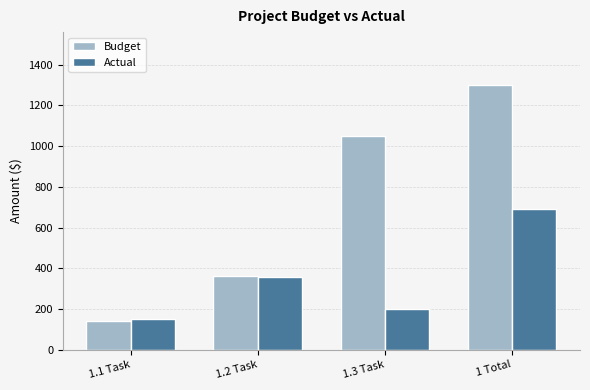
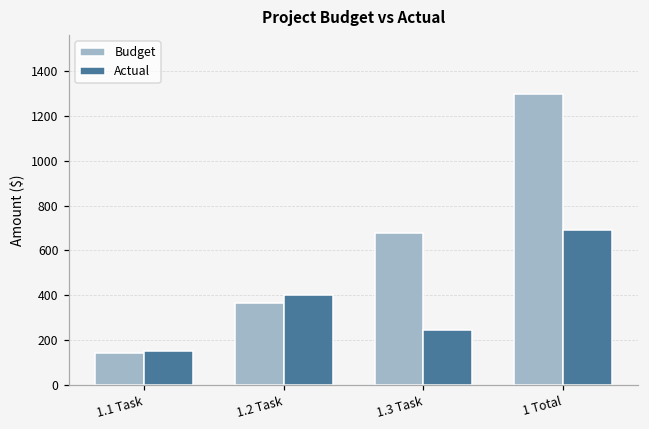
Actual, 1.2 Task: 360 -> 400
Budget, 1.3 Task: 1050 -> 680
Actual, 1.3 Task: 200 -> 240
